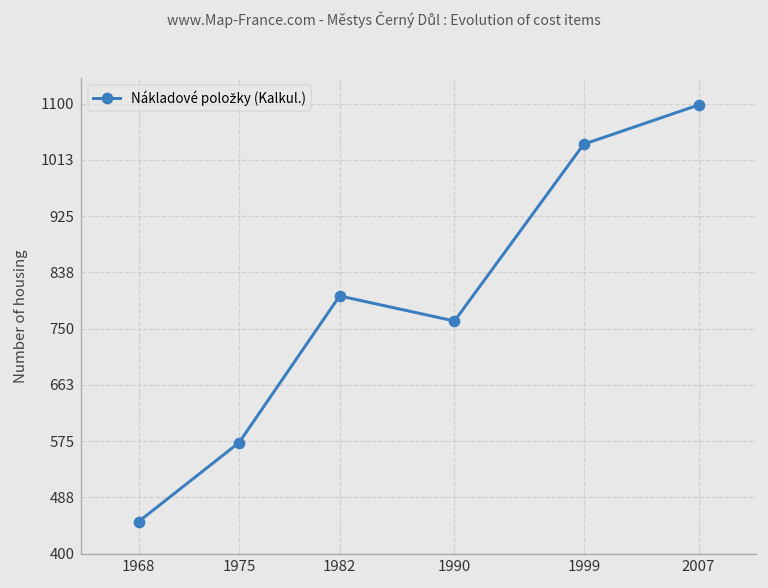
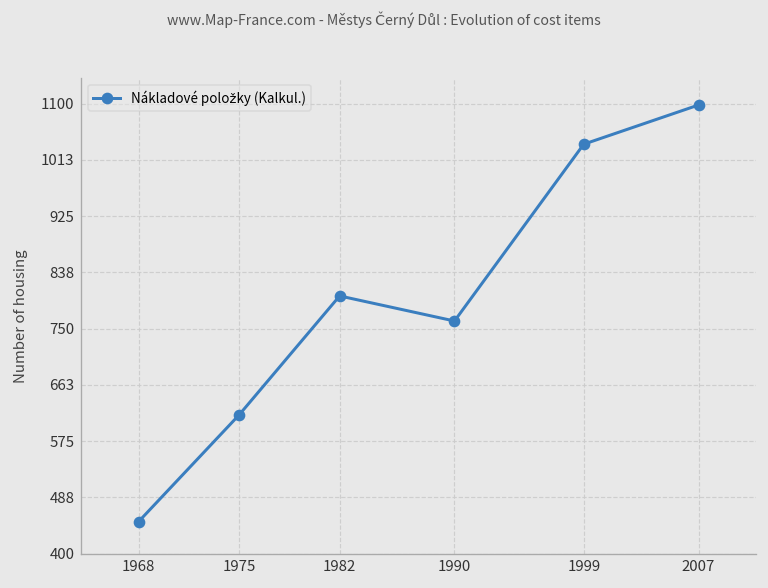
1975: 570 -> 620
